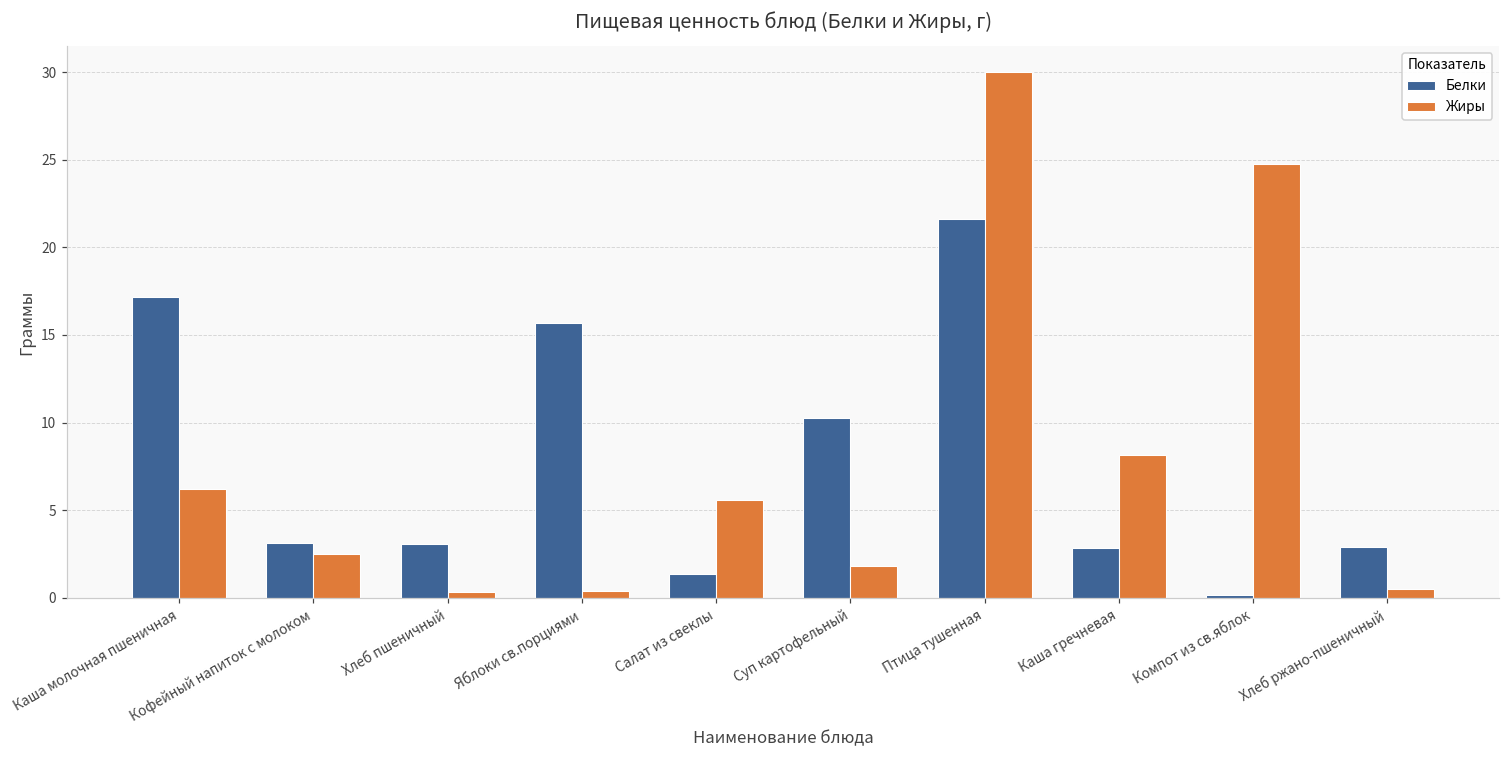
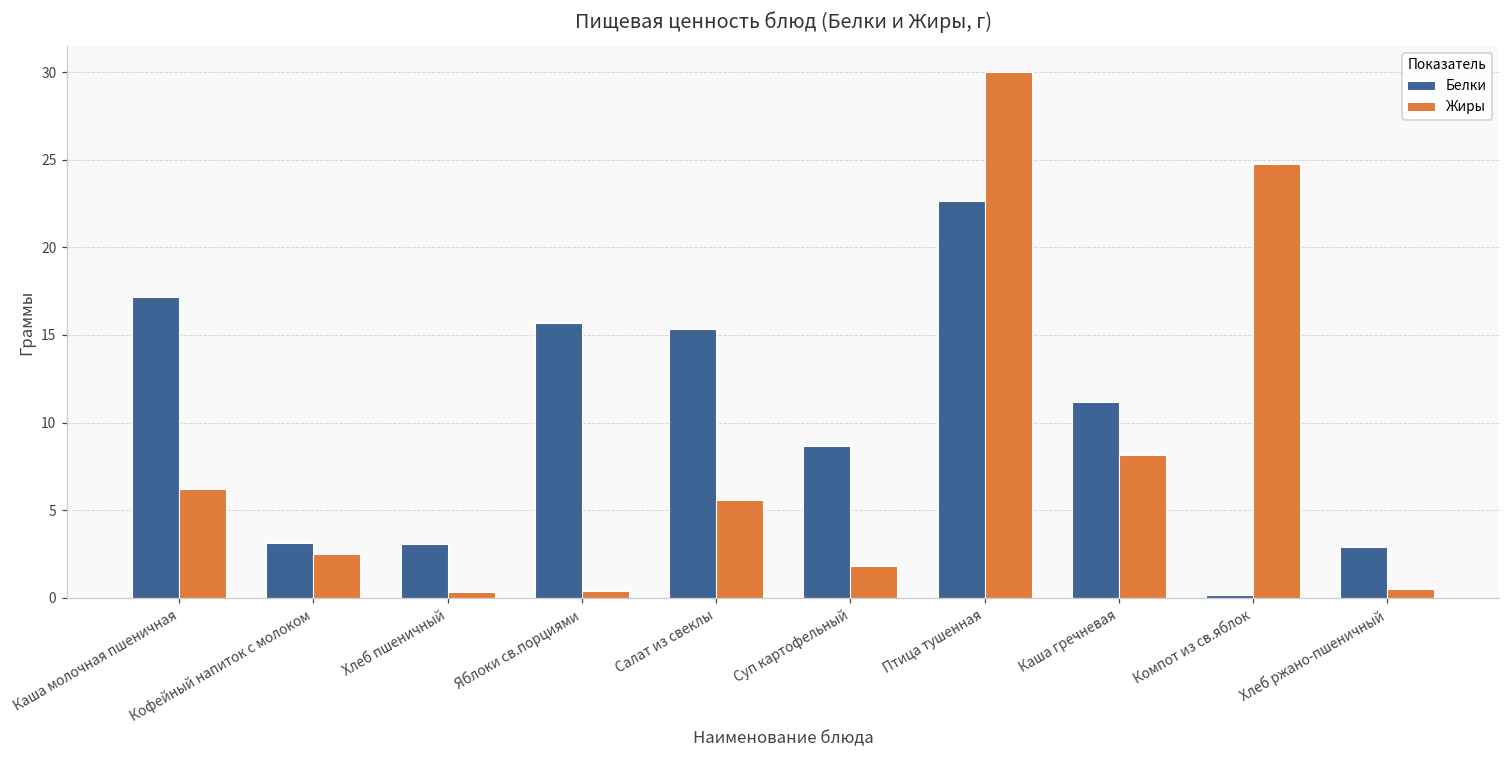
Белки, Салат из свеклы: 1.4 -> 15.4
Белки, Суп картофельный: 10.2 -> 8.7
Белки, Птица тушенная: 21.6 -> 22.6
Белки, Каша гречневая: 2.8 -> 11.2
